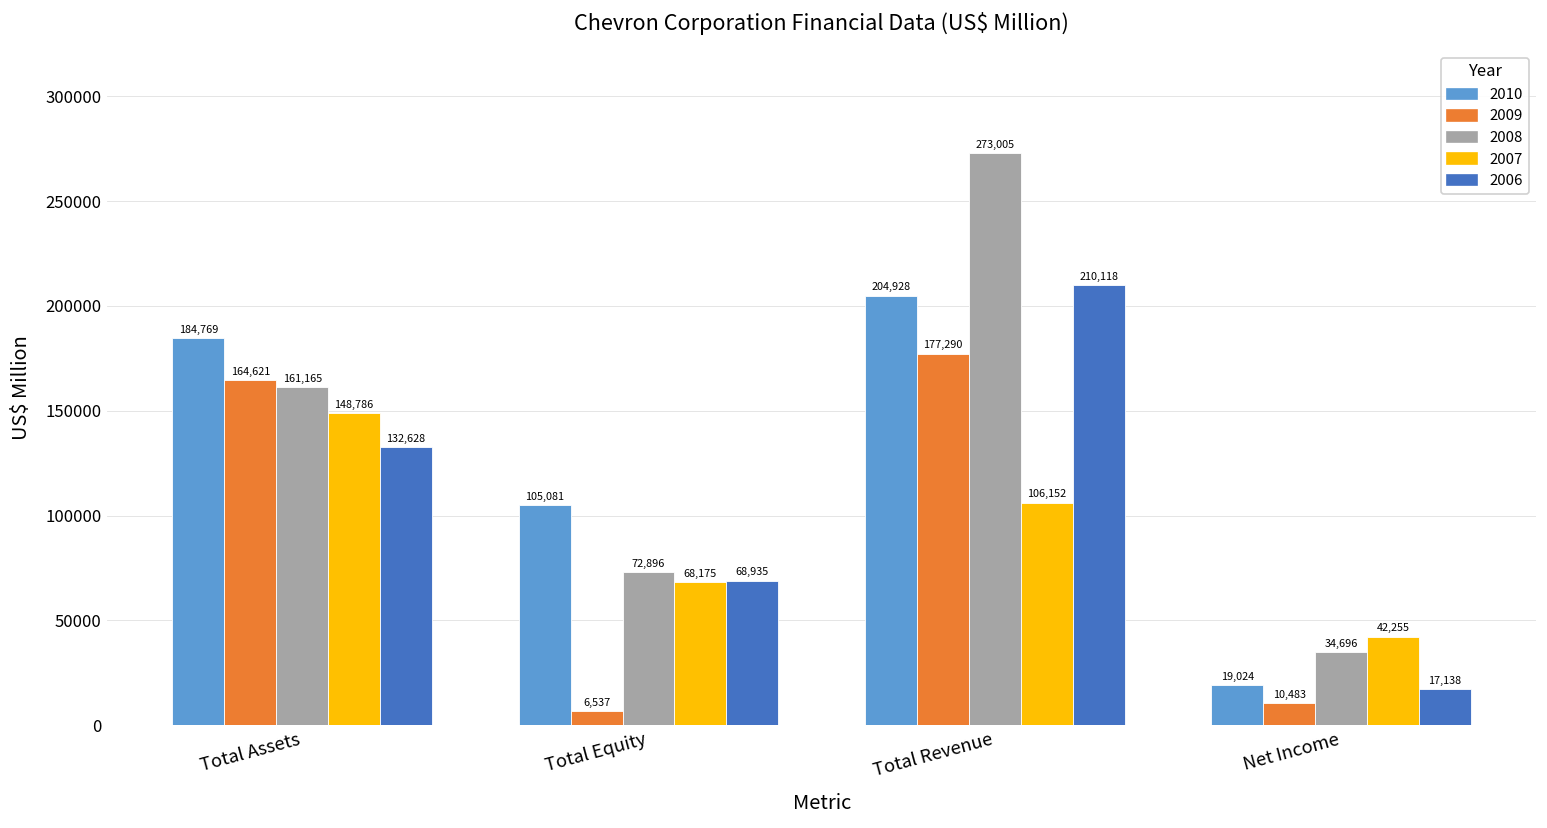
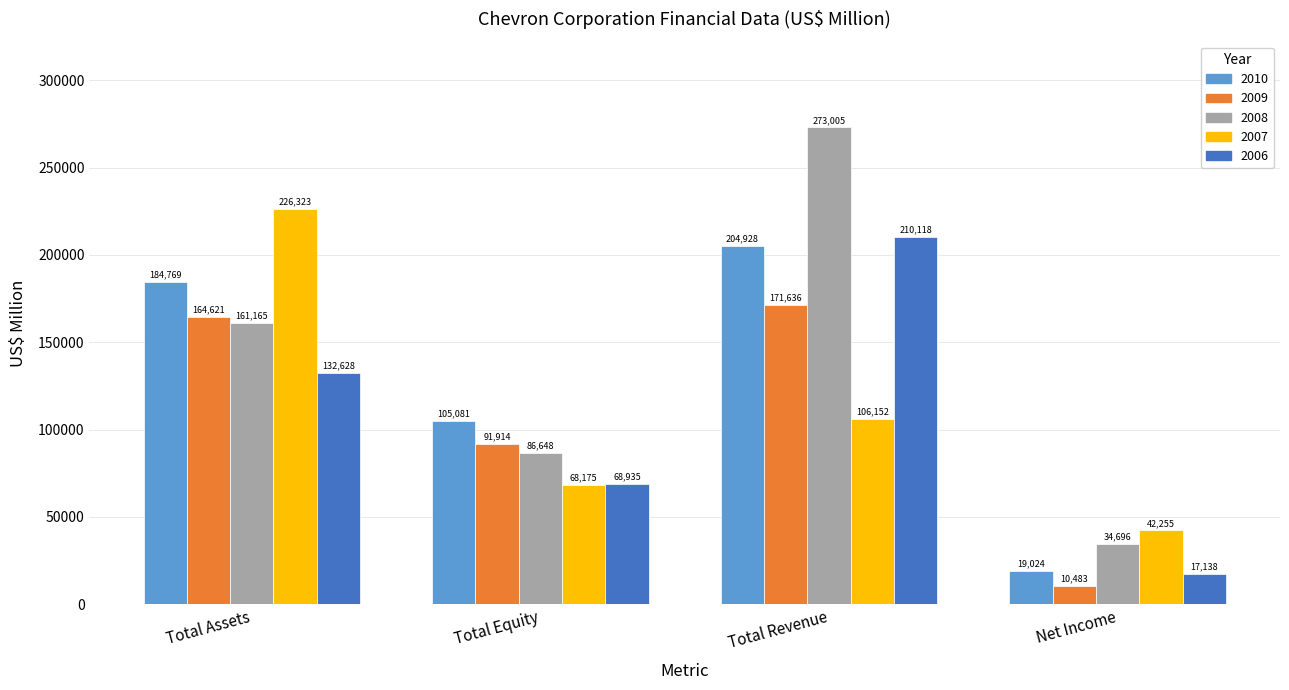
2007, Total Assets: 148,786 -> 226,323
2009, Total Equity: 6,537 -> 91,914
2008, Total Equity: 72,896 -> 86,648
2009, Total Revenue: 177,290 -> 171,636
